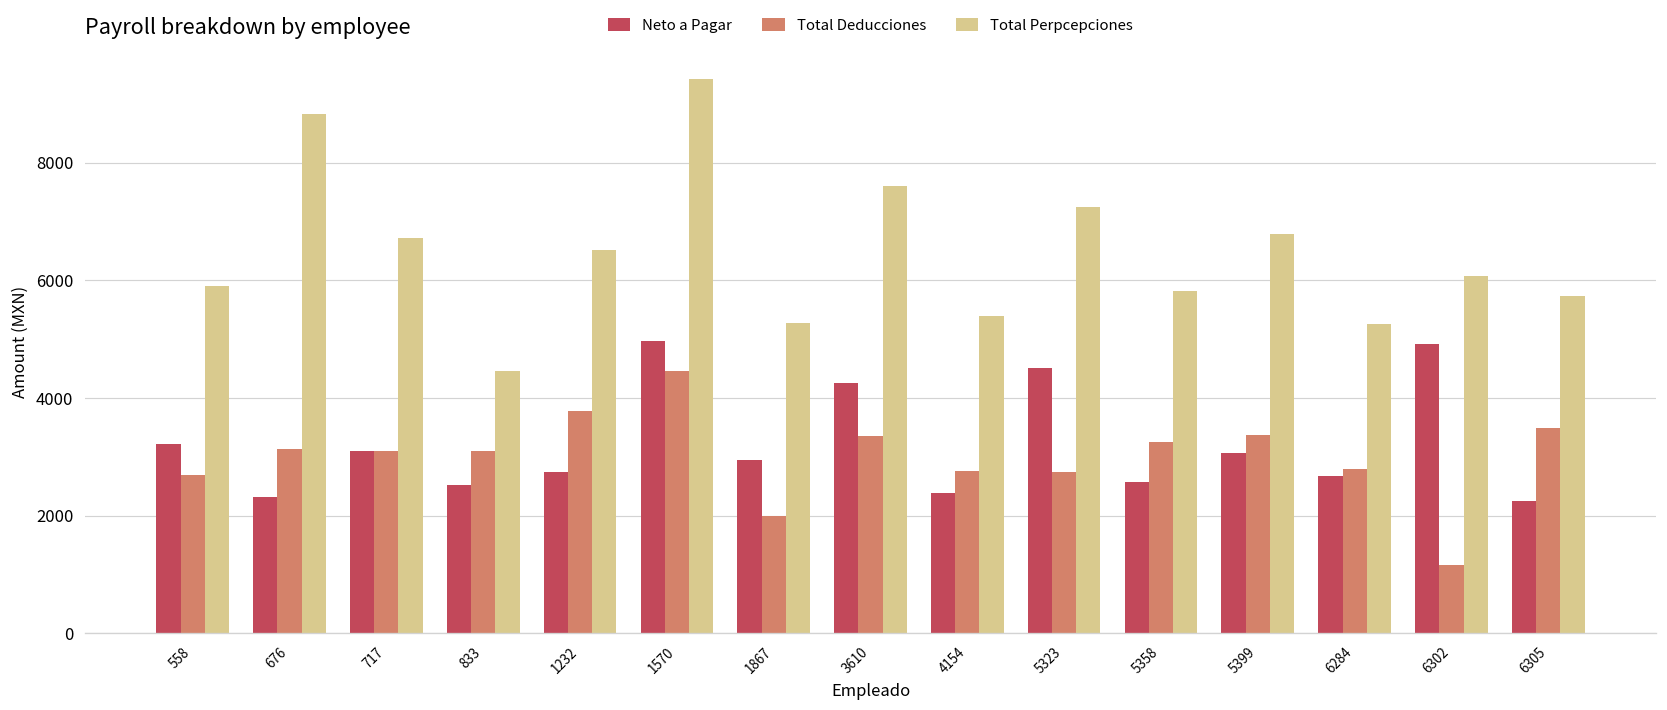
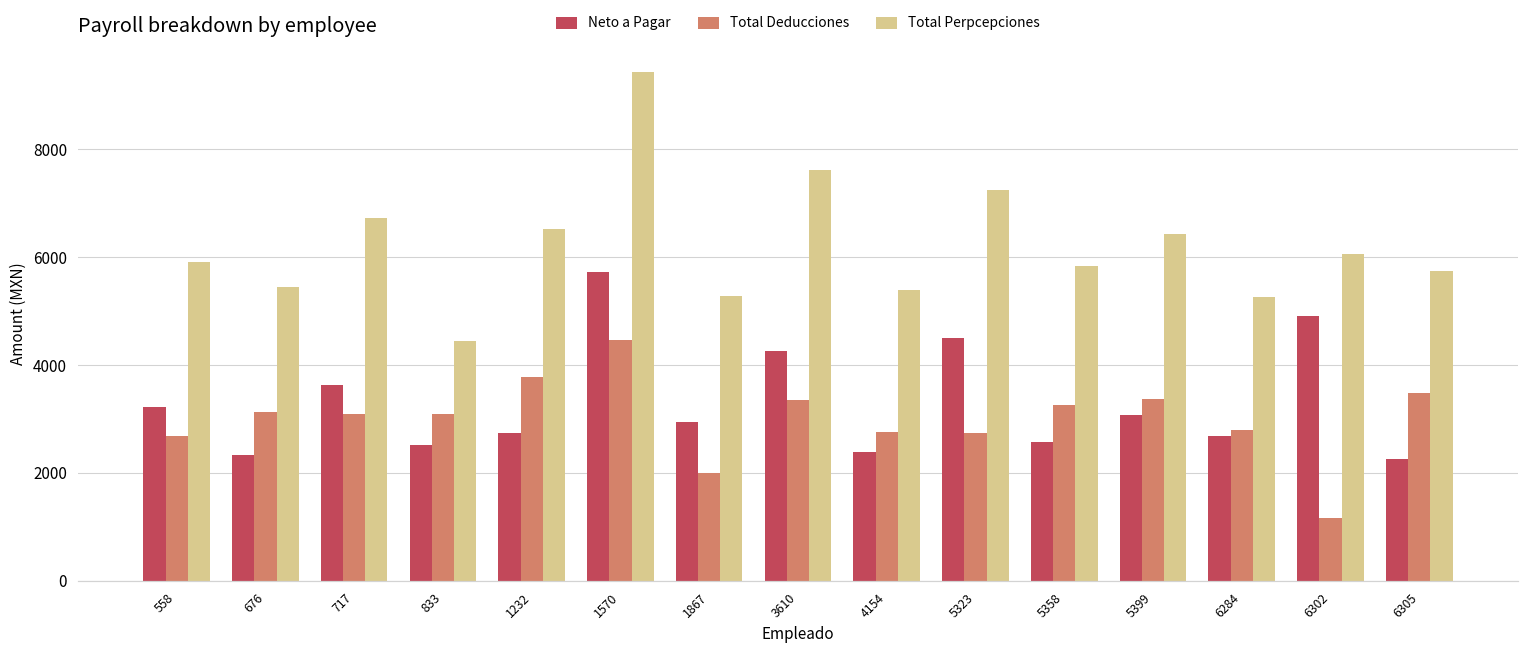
Total Perpcepciones, 676: 8800 -> 5500
Neto a Pagar, 717: 3100 -> 3600
Neto a Pagar, 1570: 5000 -> 5700
Total Perpcepciones, 5399: 6800 -> 6400
